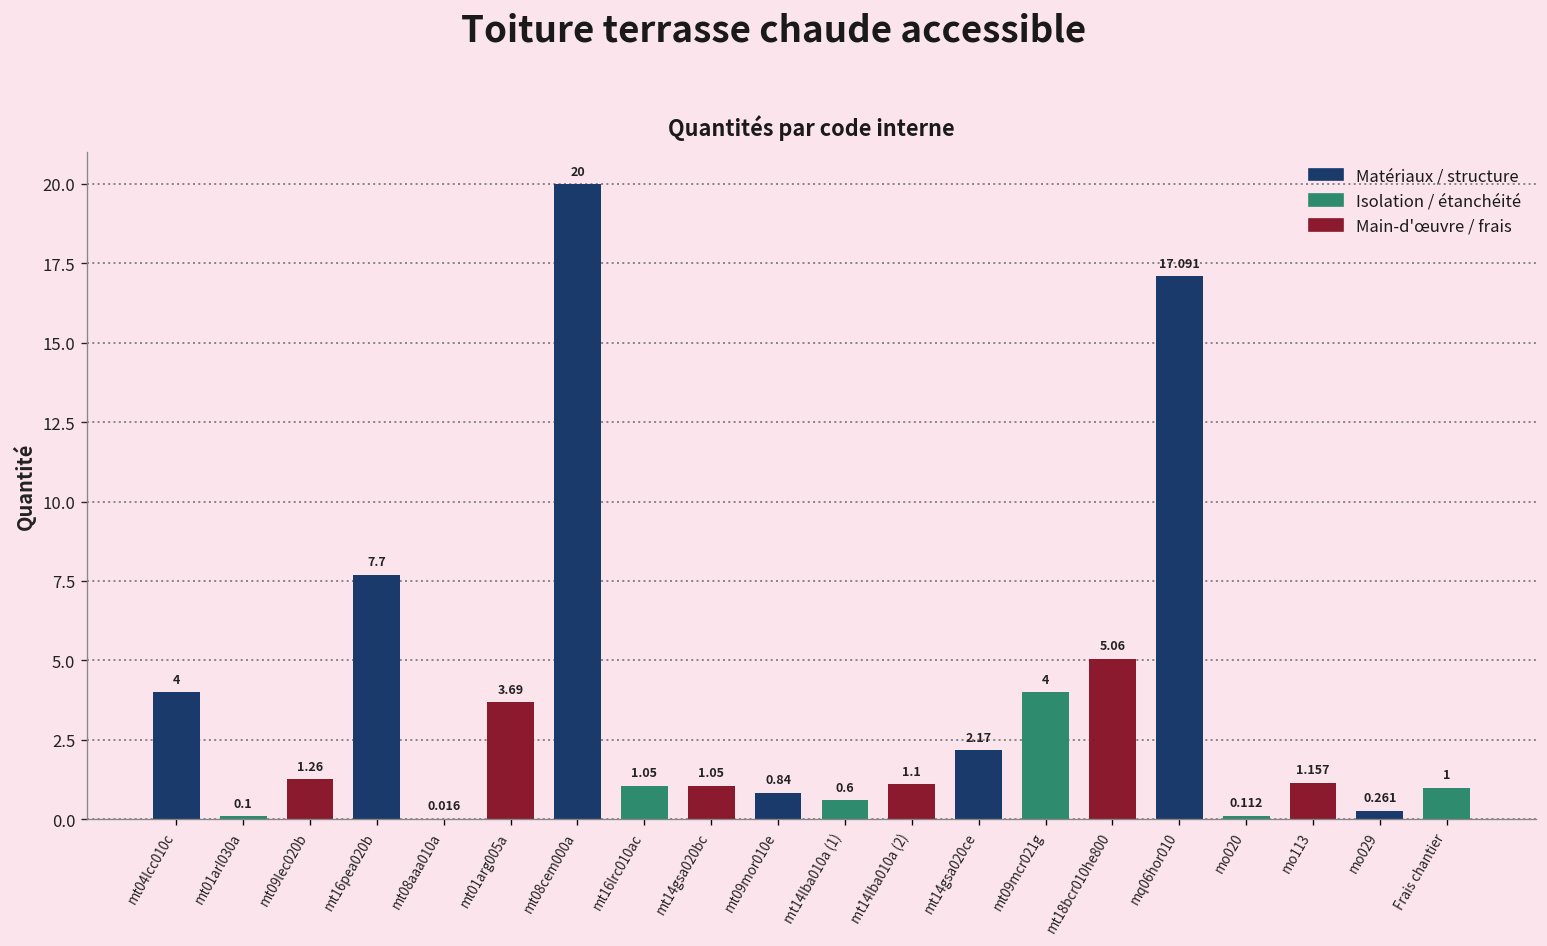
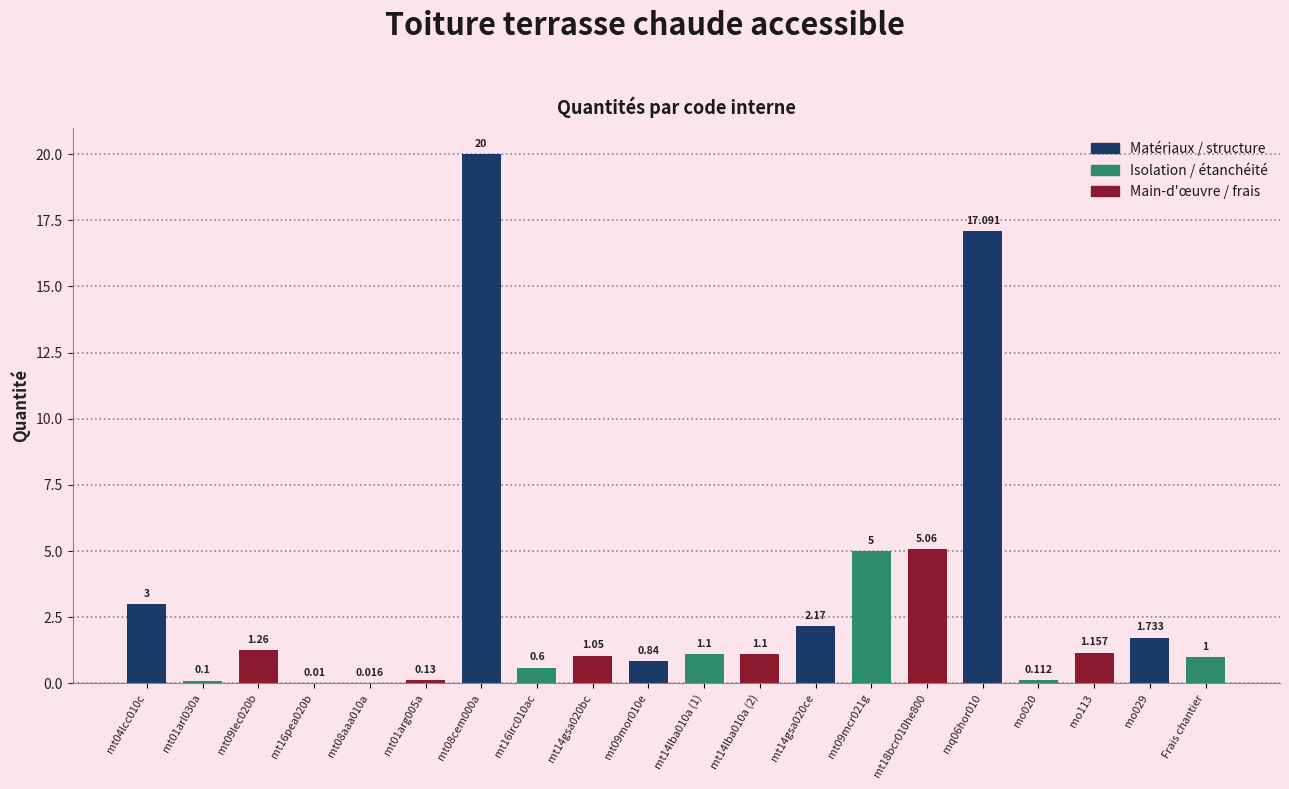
mt04lcc010c: 4 -> 3
mt16pea020b: 7.7 -> 0.01
mt01arg005a: 3.69 -> 0.13
mt16lrc010ac: 1.05 -> 0.6
mt14lba010a (1): 0.6 -> 1.1
mt09mcr021g: 4 -> 5
mo029: 0.261 -> 1.733
